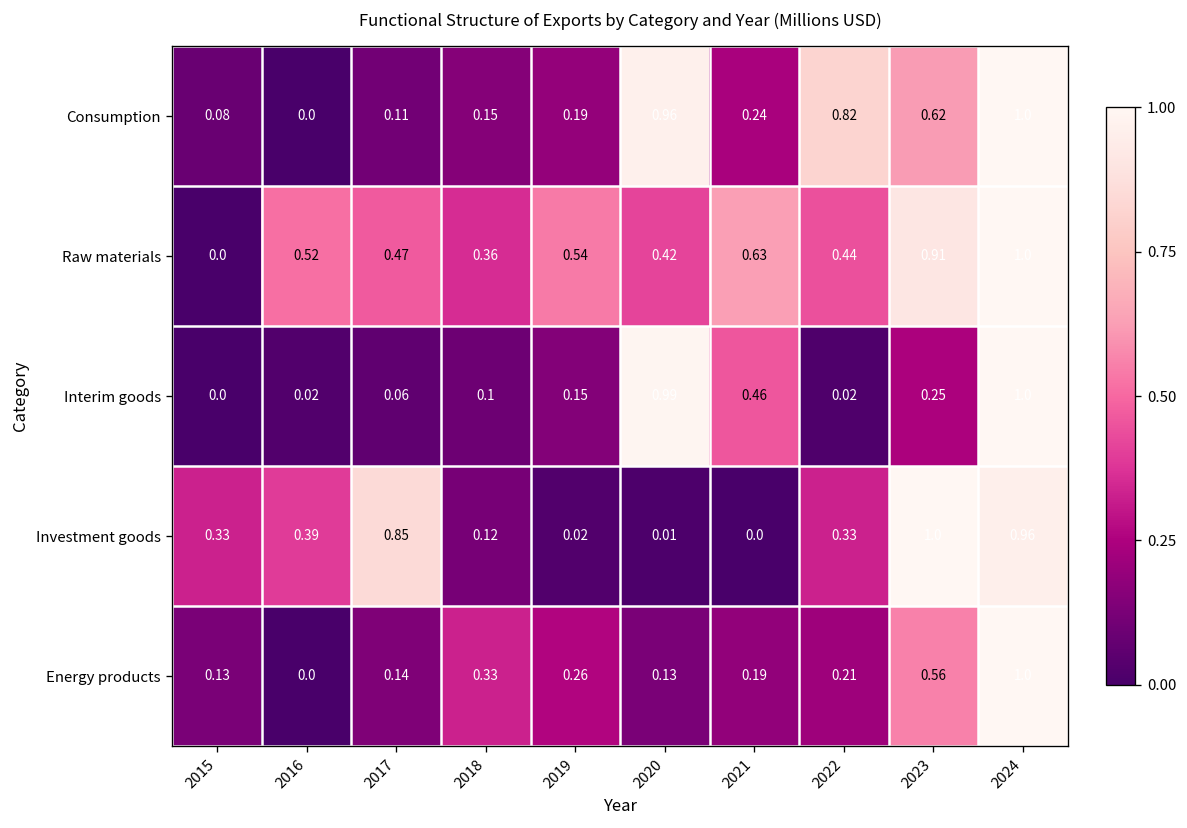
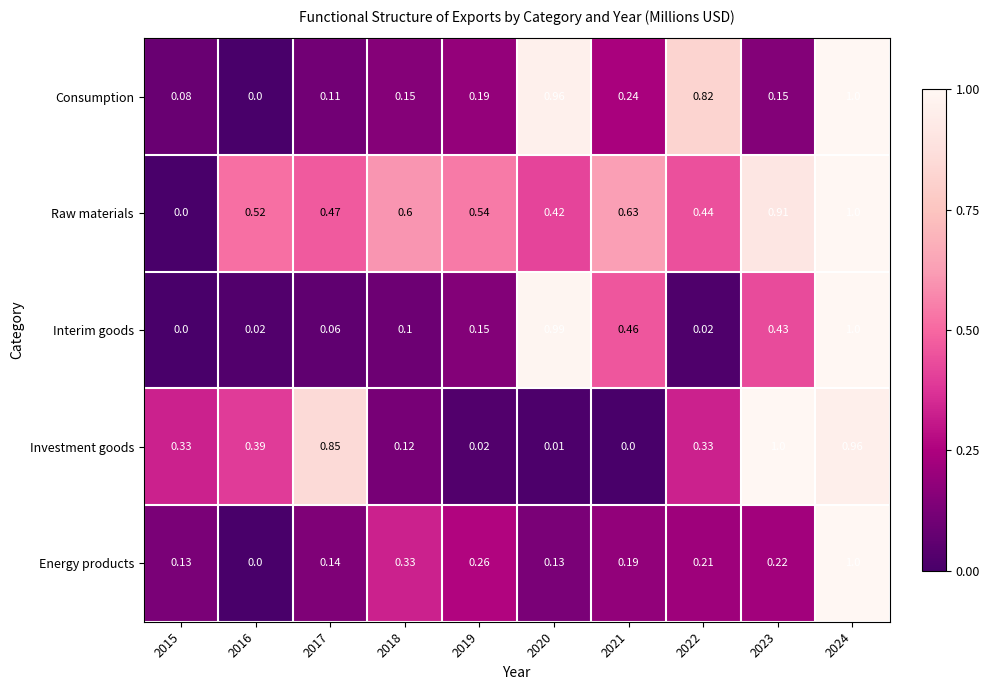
Consumption, 2023: 0.62 -> 0.15
Raw materials, 2018: 0.36 -> 0.6
Interim goods, 2023: 0.25 -> 0.43
Energy products, 2023: 0.56 -> 0.22
